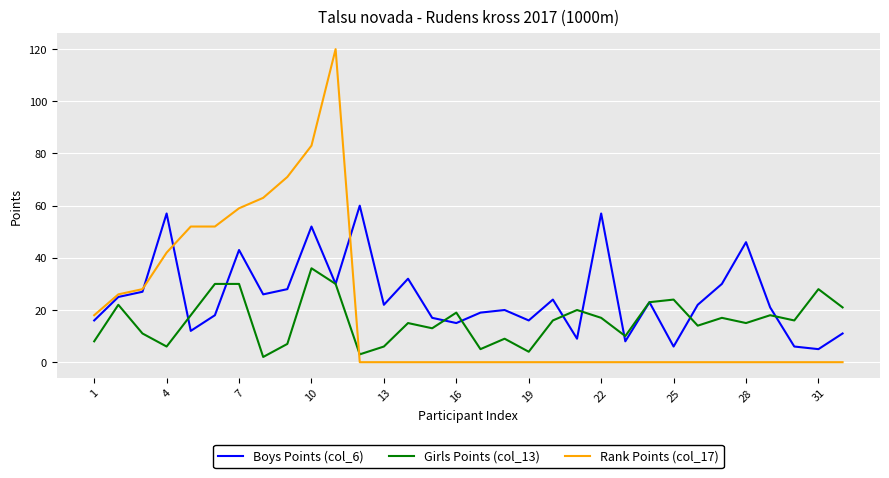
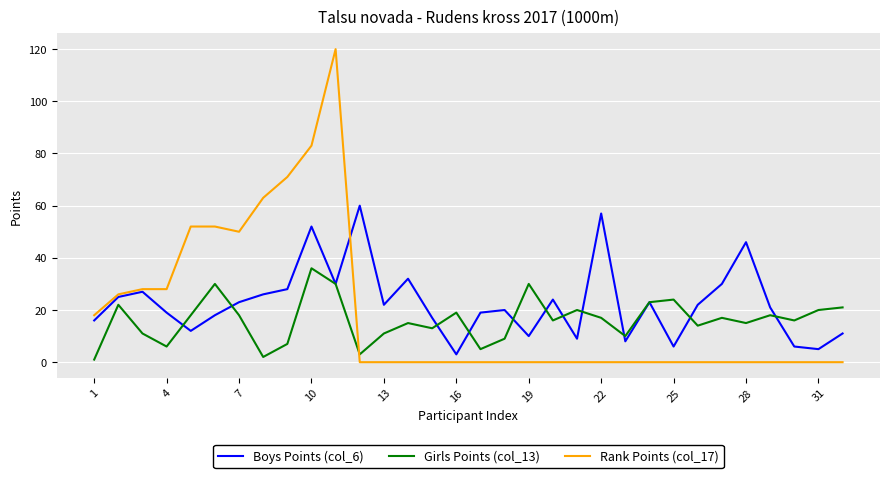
Girls Points (col_13), 1: 8 -> 1
Boys Points (col_6), 4: 57 -> 19
Rank Points (col_17), 4: 42 -> 28
Boys Points (col_6), 7: 43 -> 23
Girls Points (col_13), 7: 30 -> 18
Rank Points (col_17), 7: 59 -> 50
Girls Points (col_13), 13: 6 -> 11
Boys Points (col_6), 16: 15 -> 3
Boys Points (col_6), 19: 16 -> 10
Girls Points (col_13), 19: 4 -> 30
Girls Points (col_13), 31: 28 -> 20
